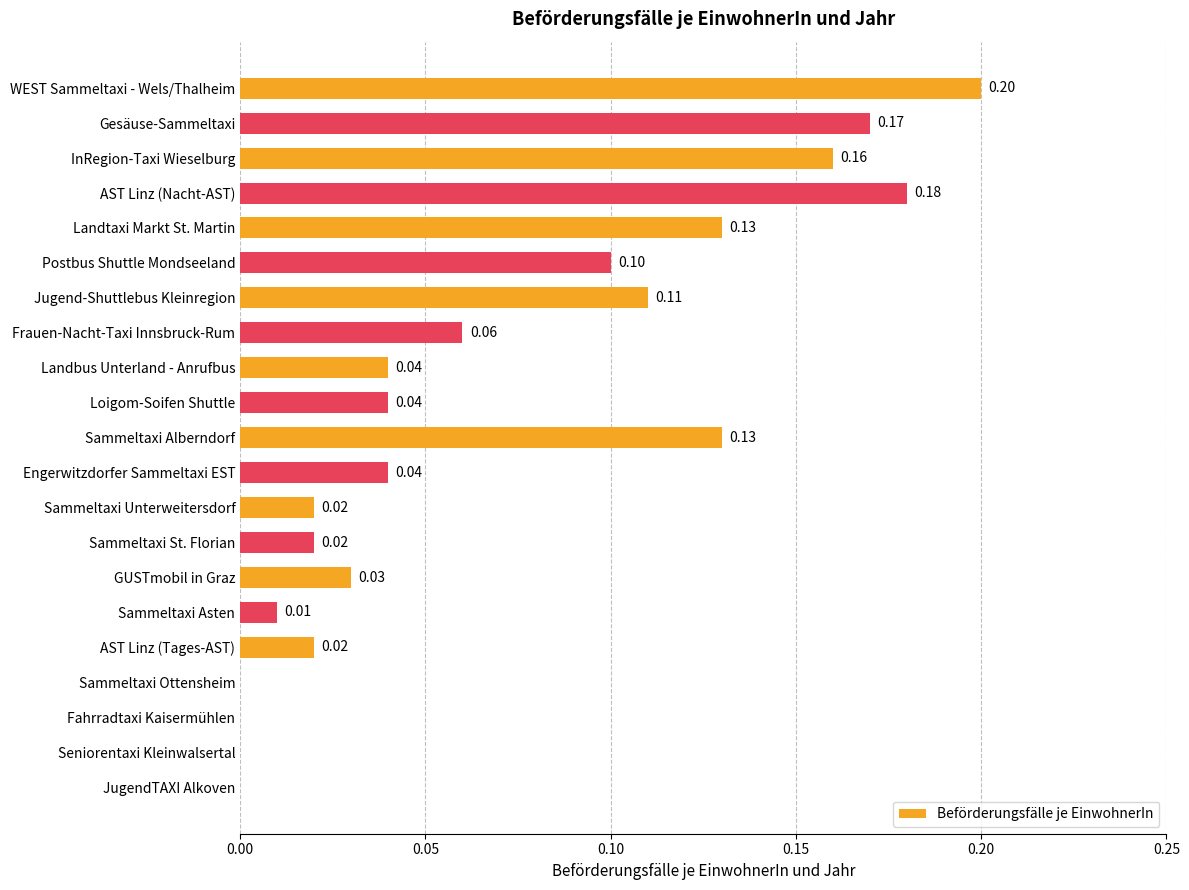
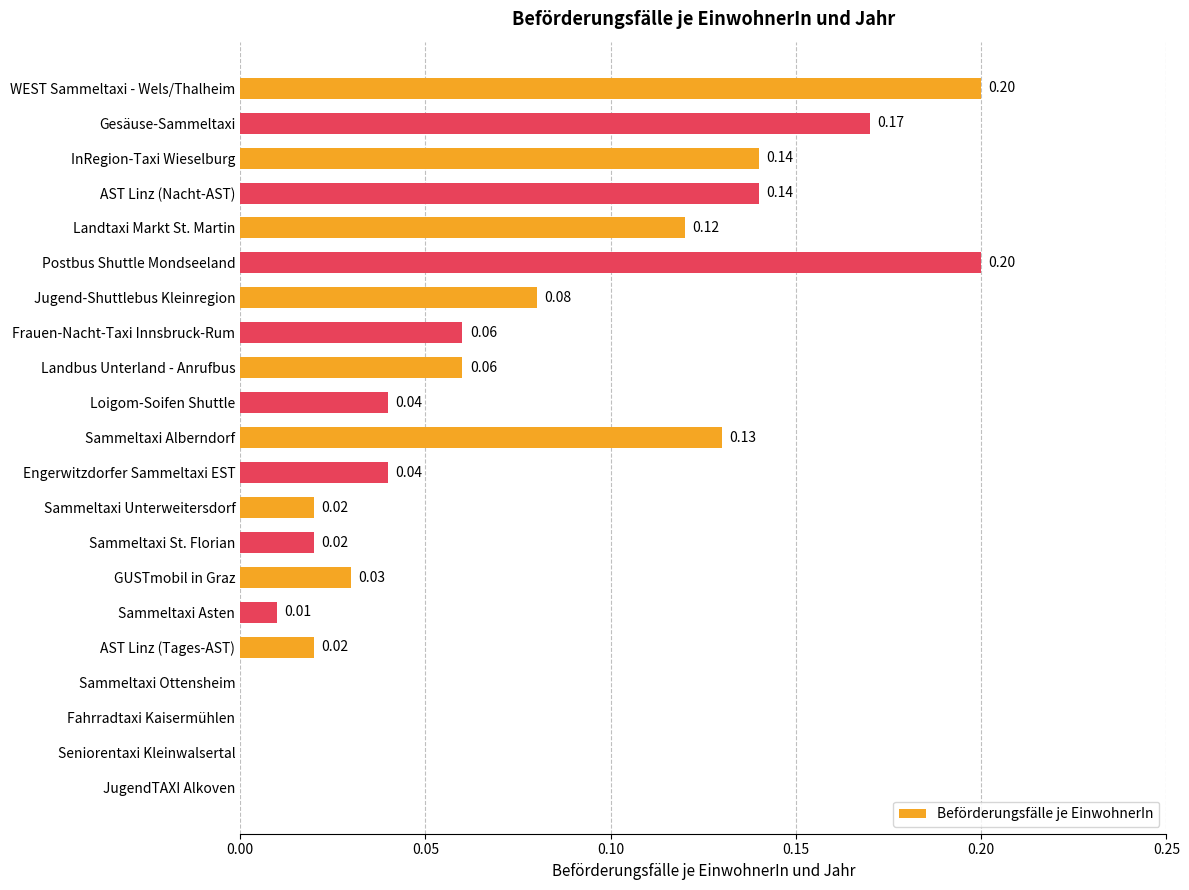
InRegion-Taxi Wieselburg: 0.16 -> 0.14
AST Linz (Nacht-AST): 0.18 -> 0.14
Landtaxi Markt St. Martin: 0.13 -> 0.12
Postbus Shuttle Mondseeland: 0.10 -> 0.20
Jugend-Shuttlebus Kleinregion: 0.11 -> 0.08
Landbus Unterland - Anrufbus: 0.04 -> 0.06
